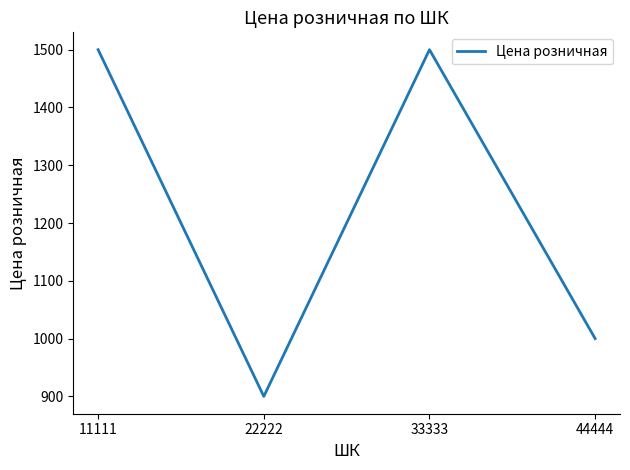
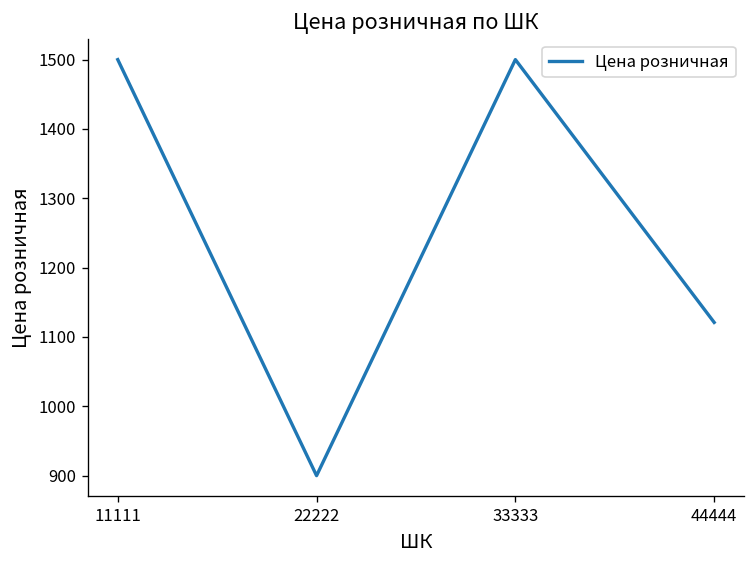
44444: 1000 -> 1120
